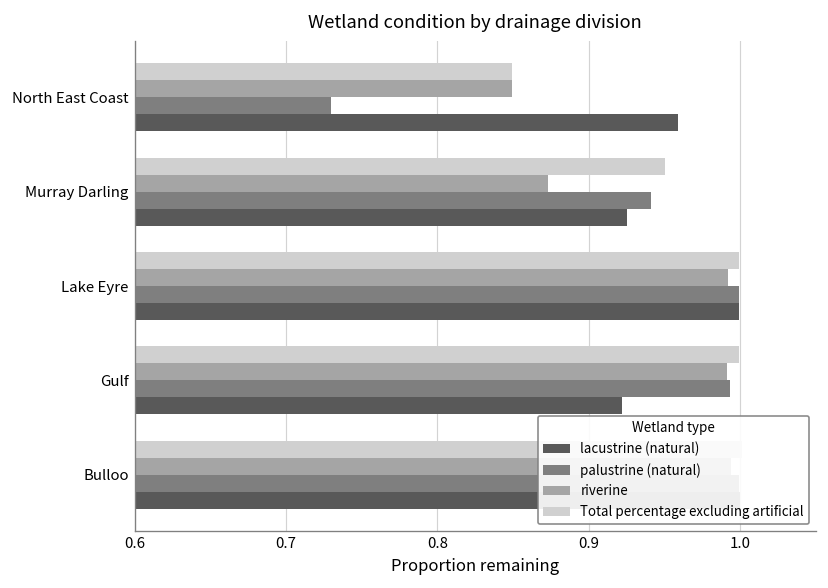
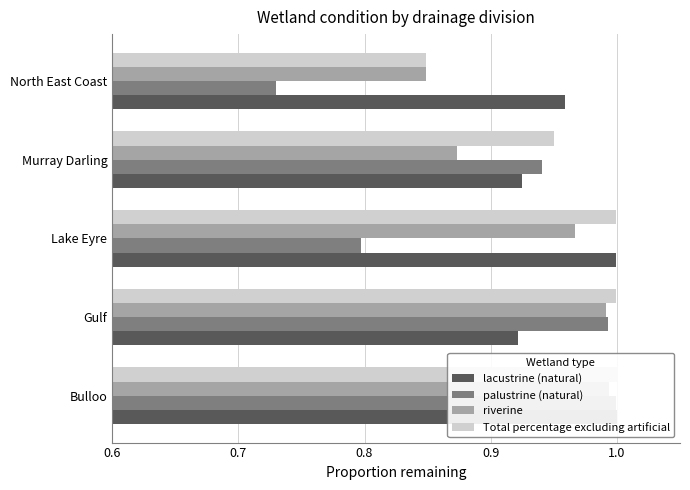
riverine, Lake Eyre: 0.992 -> 0.967
palustrine (natural), Lake Eyre: 0.999 -> 0.797
